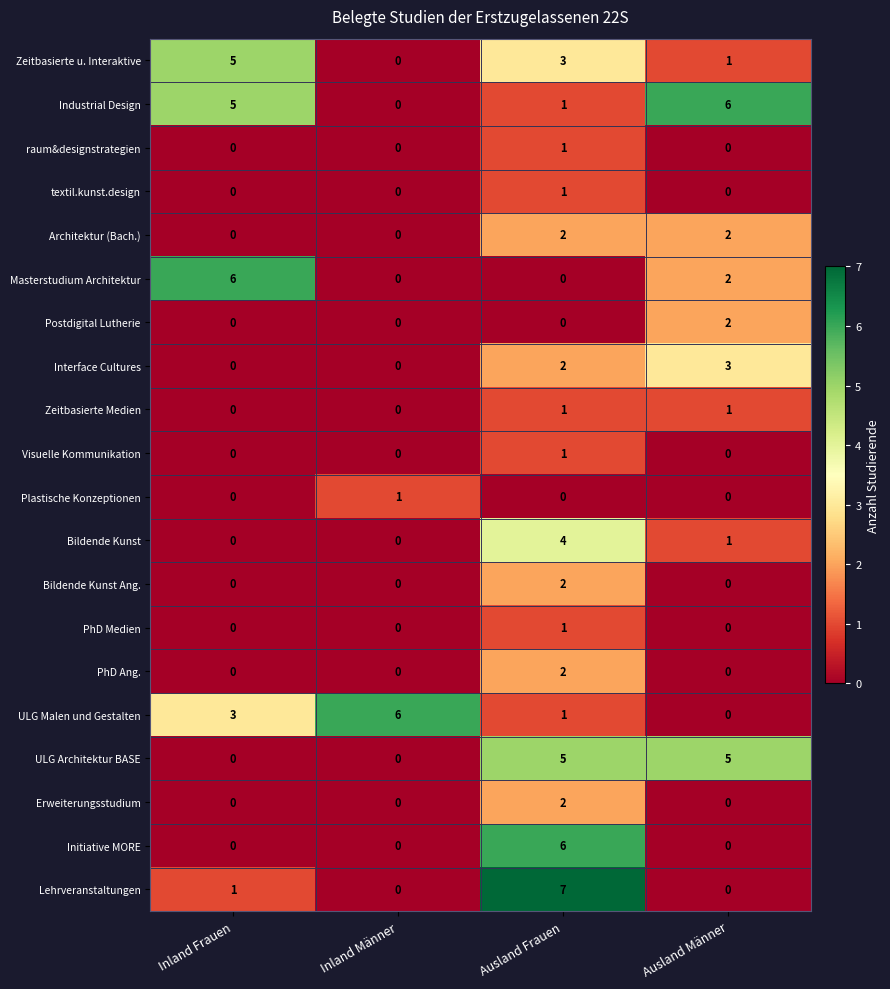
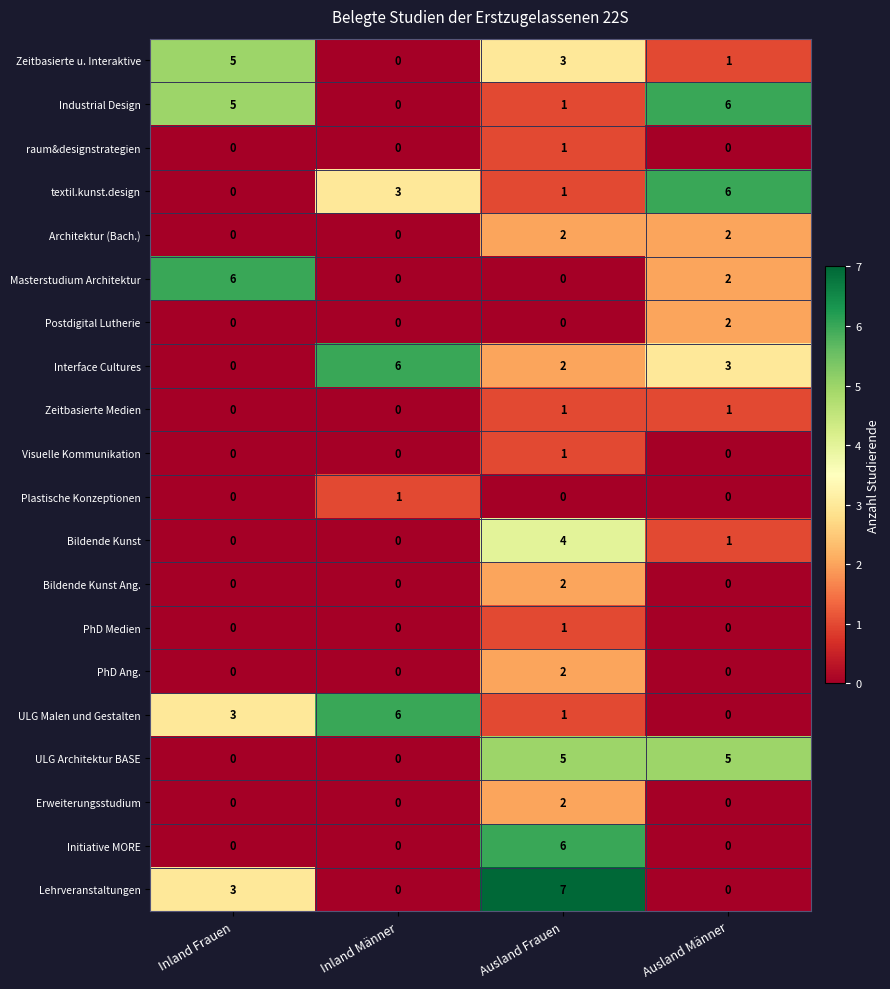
textil.kunst.design, Inland Männer: 0 -> 3
textil.kunst.design, Ausland Männer: 0 -> 6
Interface Cultures, Inland Männer: 0 -> 6
Lehrveranstaltungen, Inland Frauen: 1 -> 3
